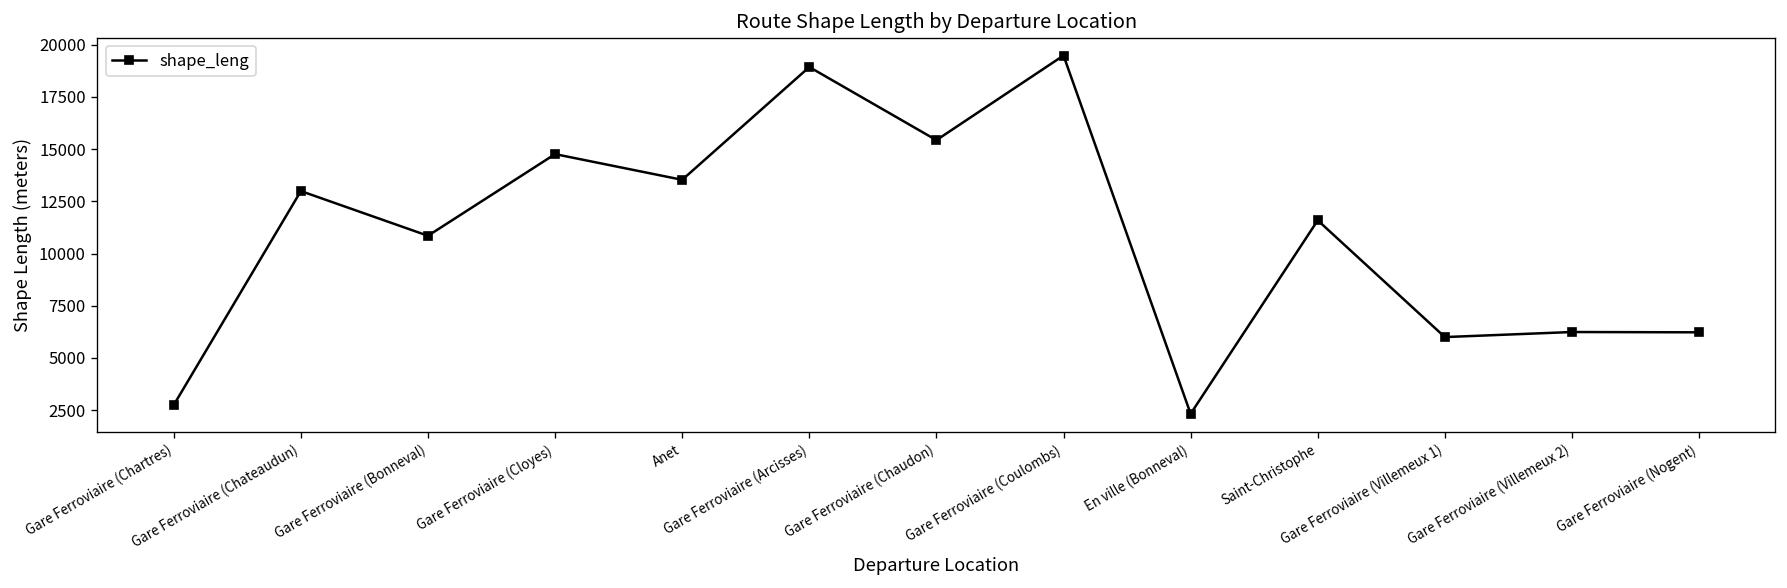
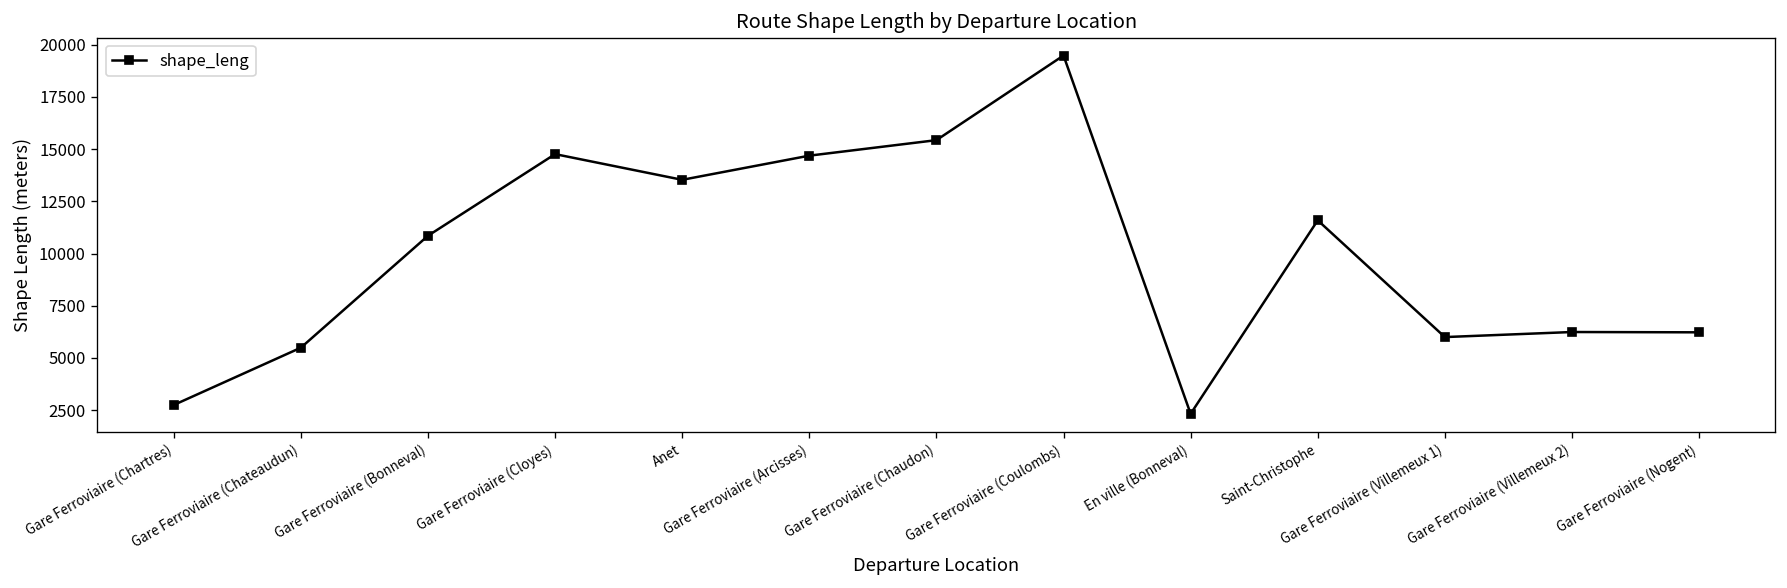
Gare Ferroviaire (Chateaudun): 13000 -> 5500
Gare Ferroviaire (Arcisses): 18900 -> 14700
